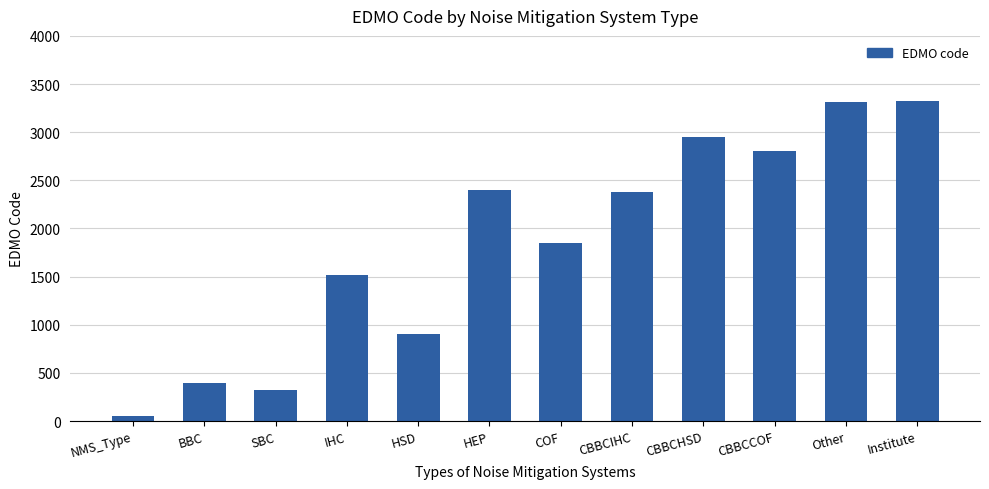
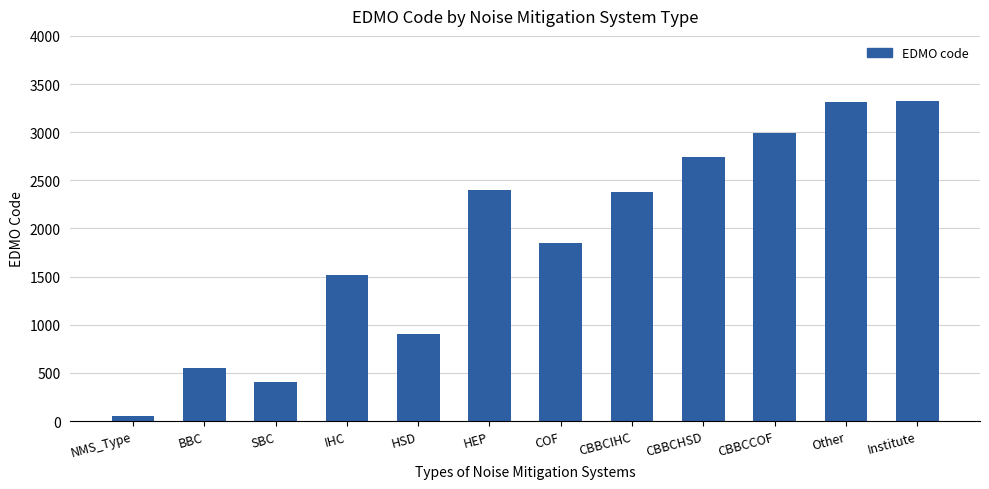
BBC: 400 -> 500
SBC: 300 -> 400
CBBCHSD: 3000 -> 2700
CBBCCOF: 2800 -> 3000
